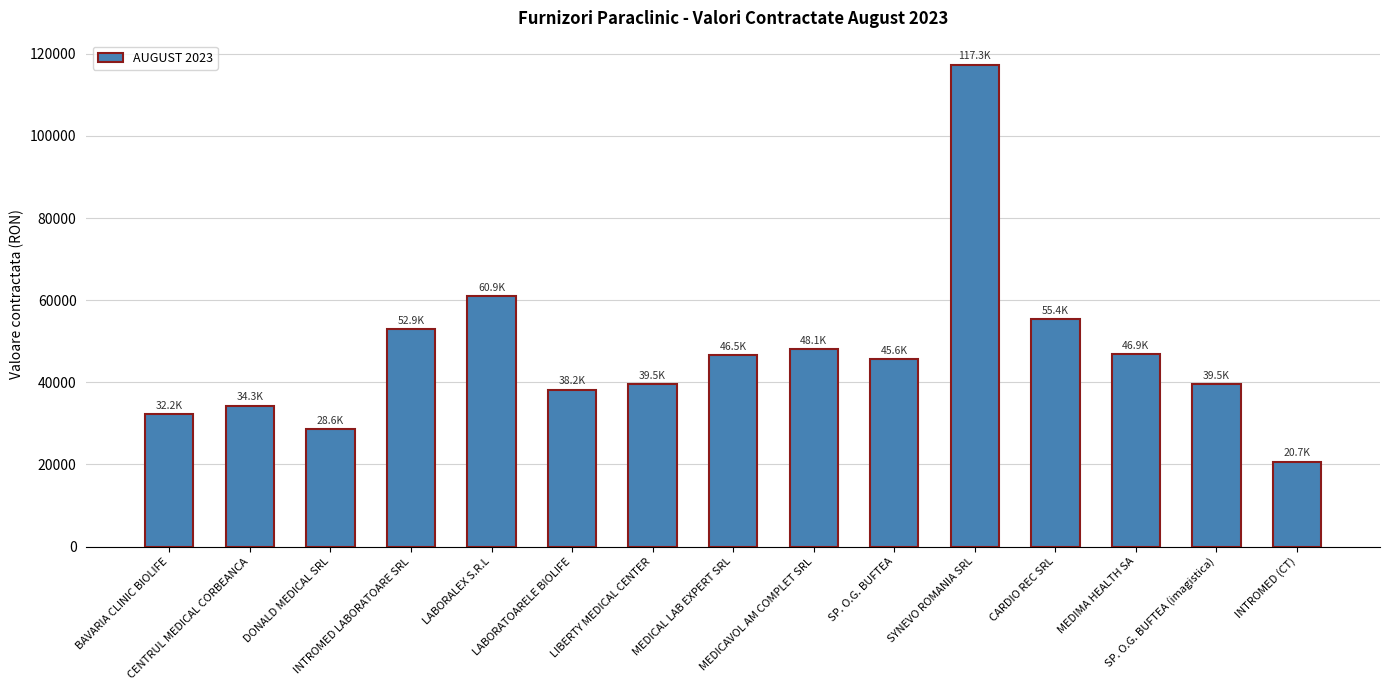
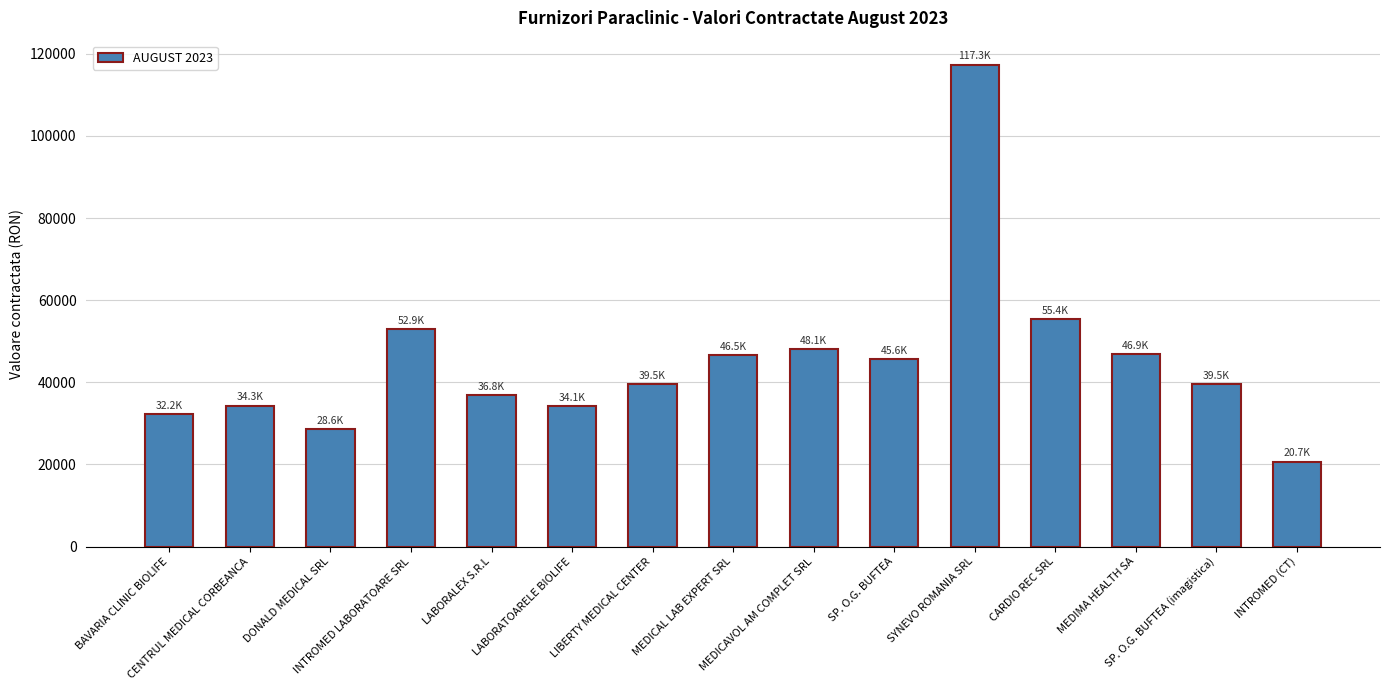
LABORALEX S.R.L: 60.9K -> 36.8K
LABORATOARELE BIOLIFE: 38.2K -> 34.1K
